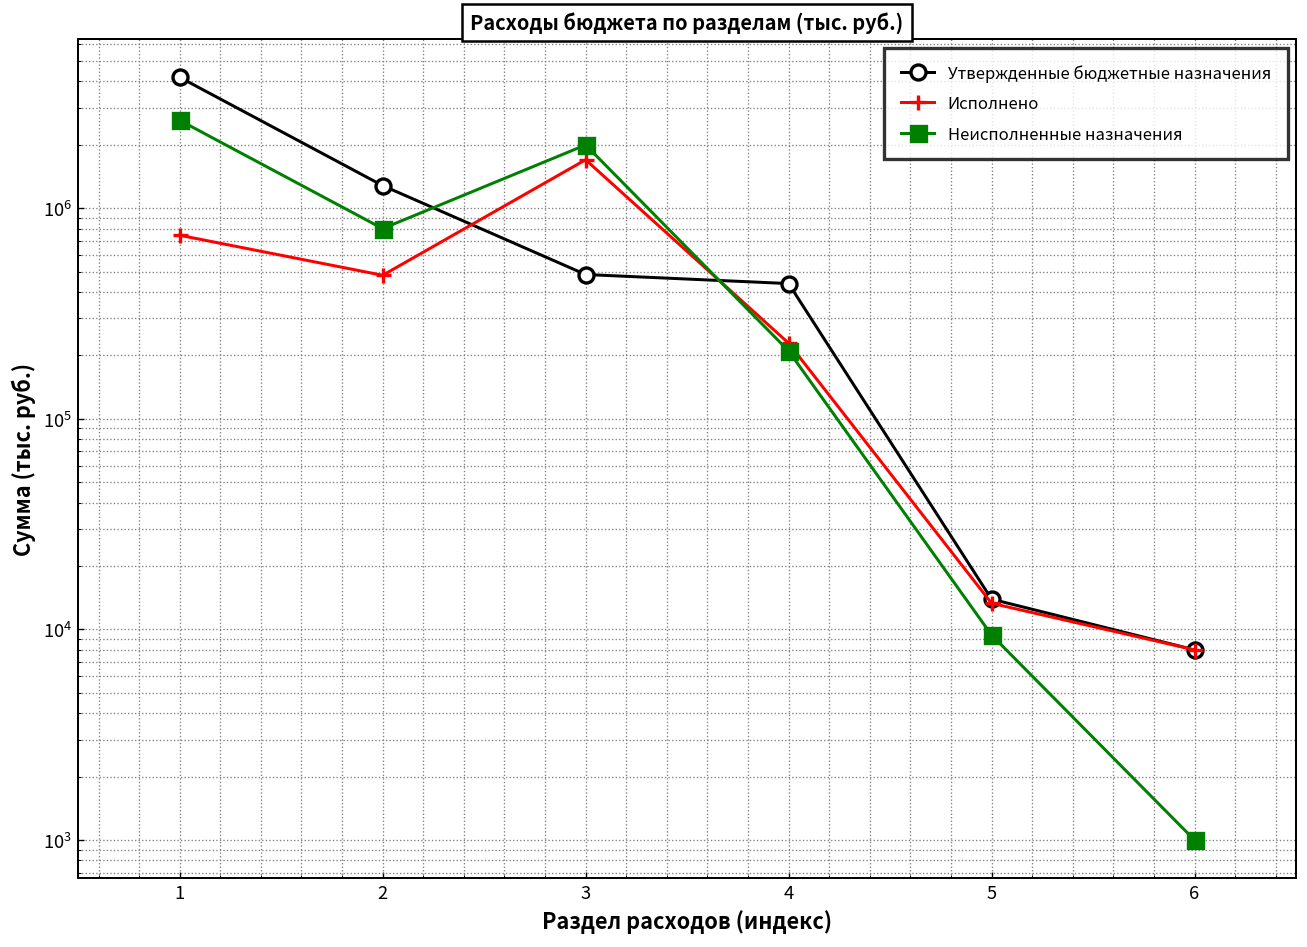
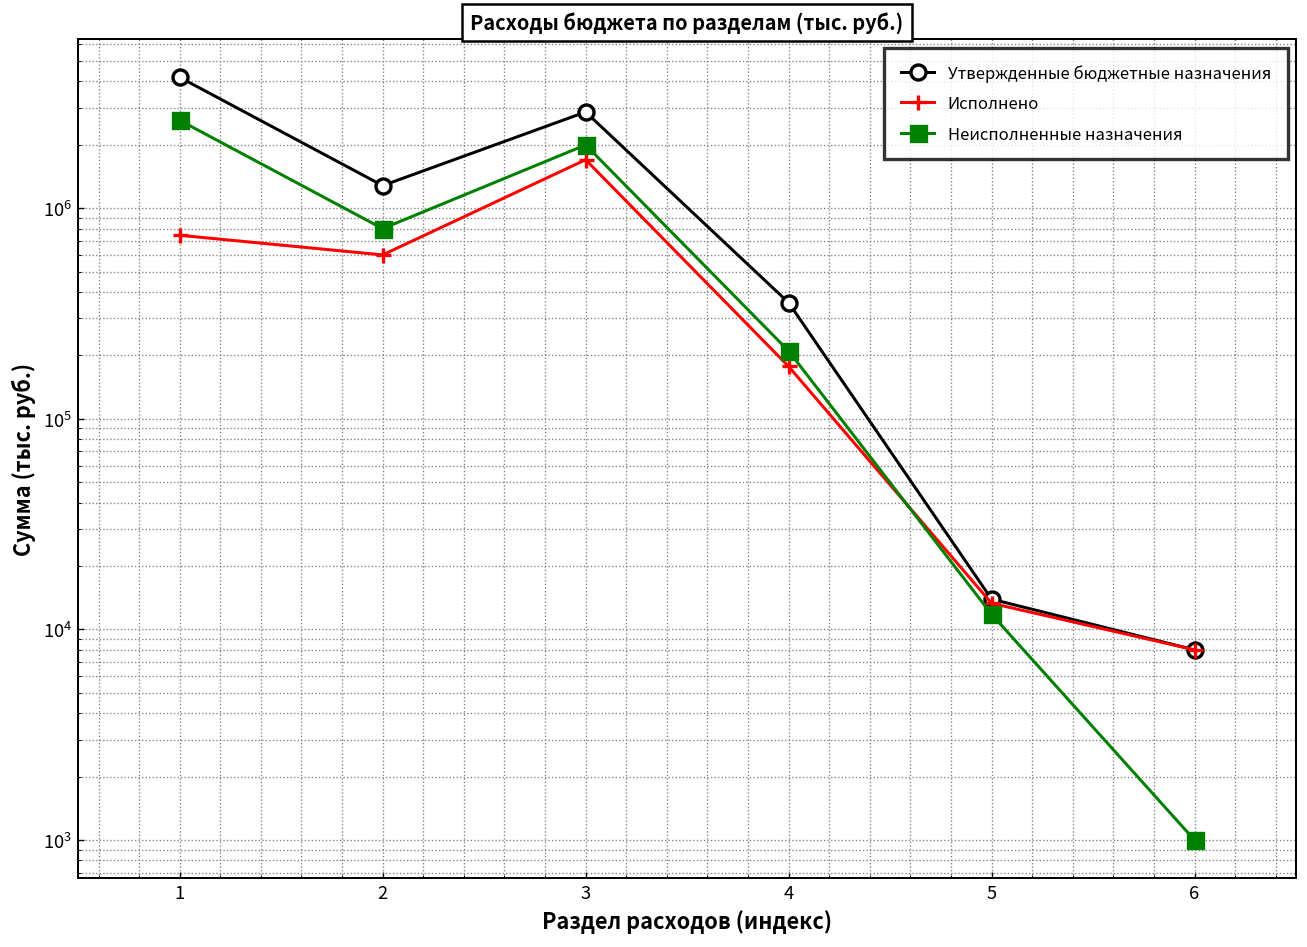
Исполнено, 2: 480000 -> 600000
Утвержденные бюджетные назначения, 3: 480000 -> 2900000
Утвержденные бюджетные назначения, 4: 440000 -> 360000
Исполнено, 4: 230000 -> 180000
Неисполненные назначения, 5: 9000 -> 12000
